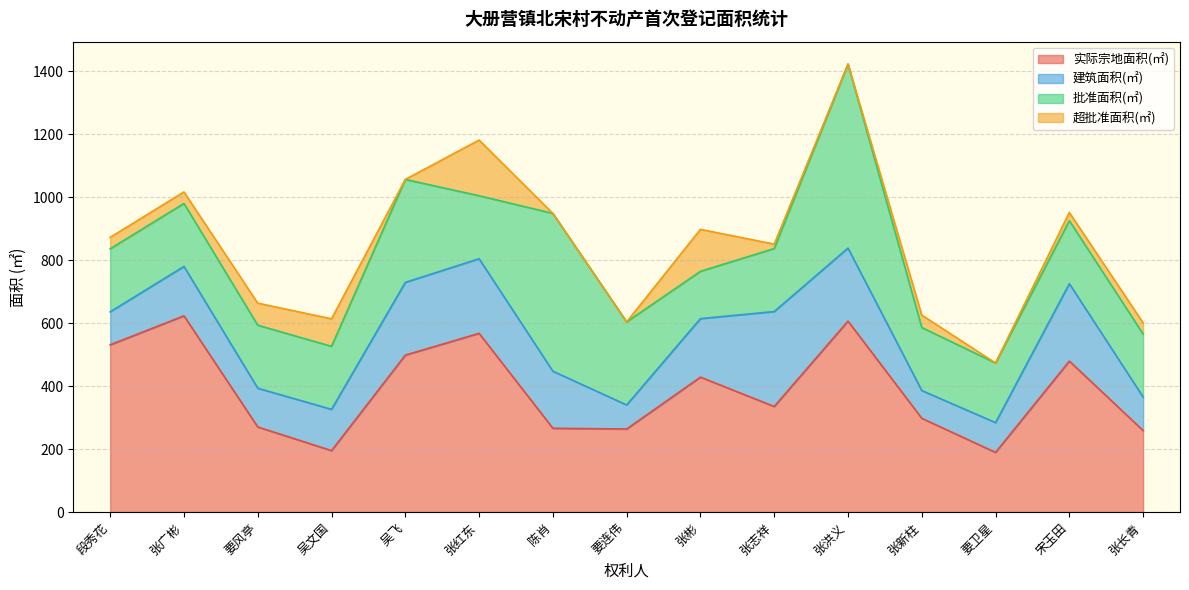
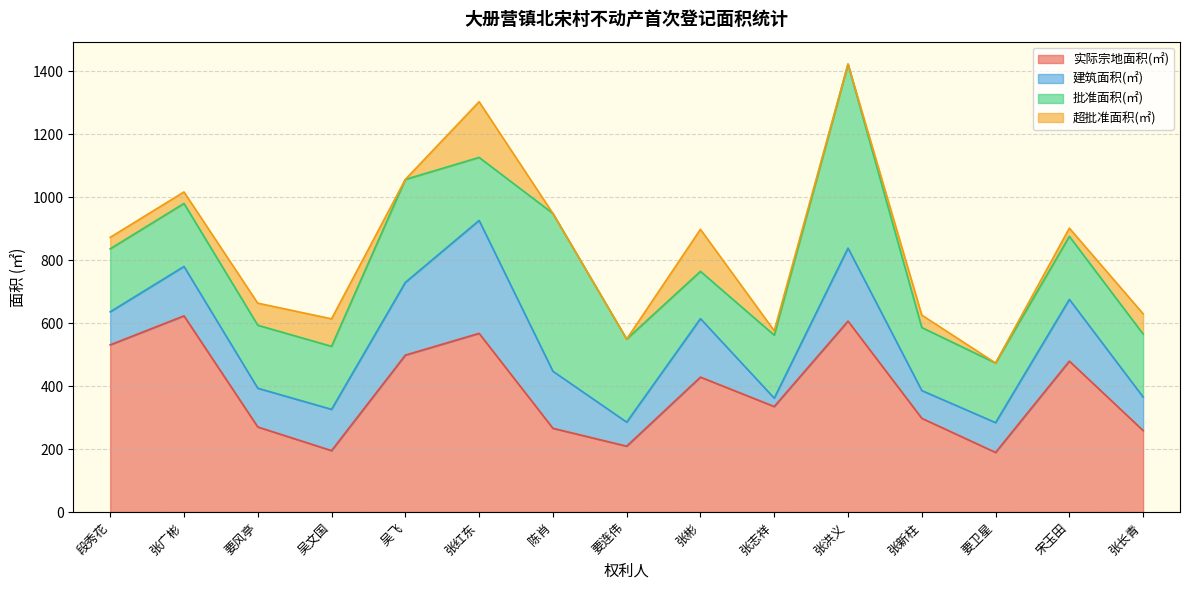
建筑面积(㎡), 张红东: 240 -> 360
实际宗地面积(㎡), 要连伟: 260 -> 210
建筑面积(㎡), 张志祥: 300 -> 30
建筑面积(㎡), 宋玉田: 250 -> 200
超批准面积(㎡), 张长青: 40 -> 60
